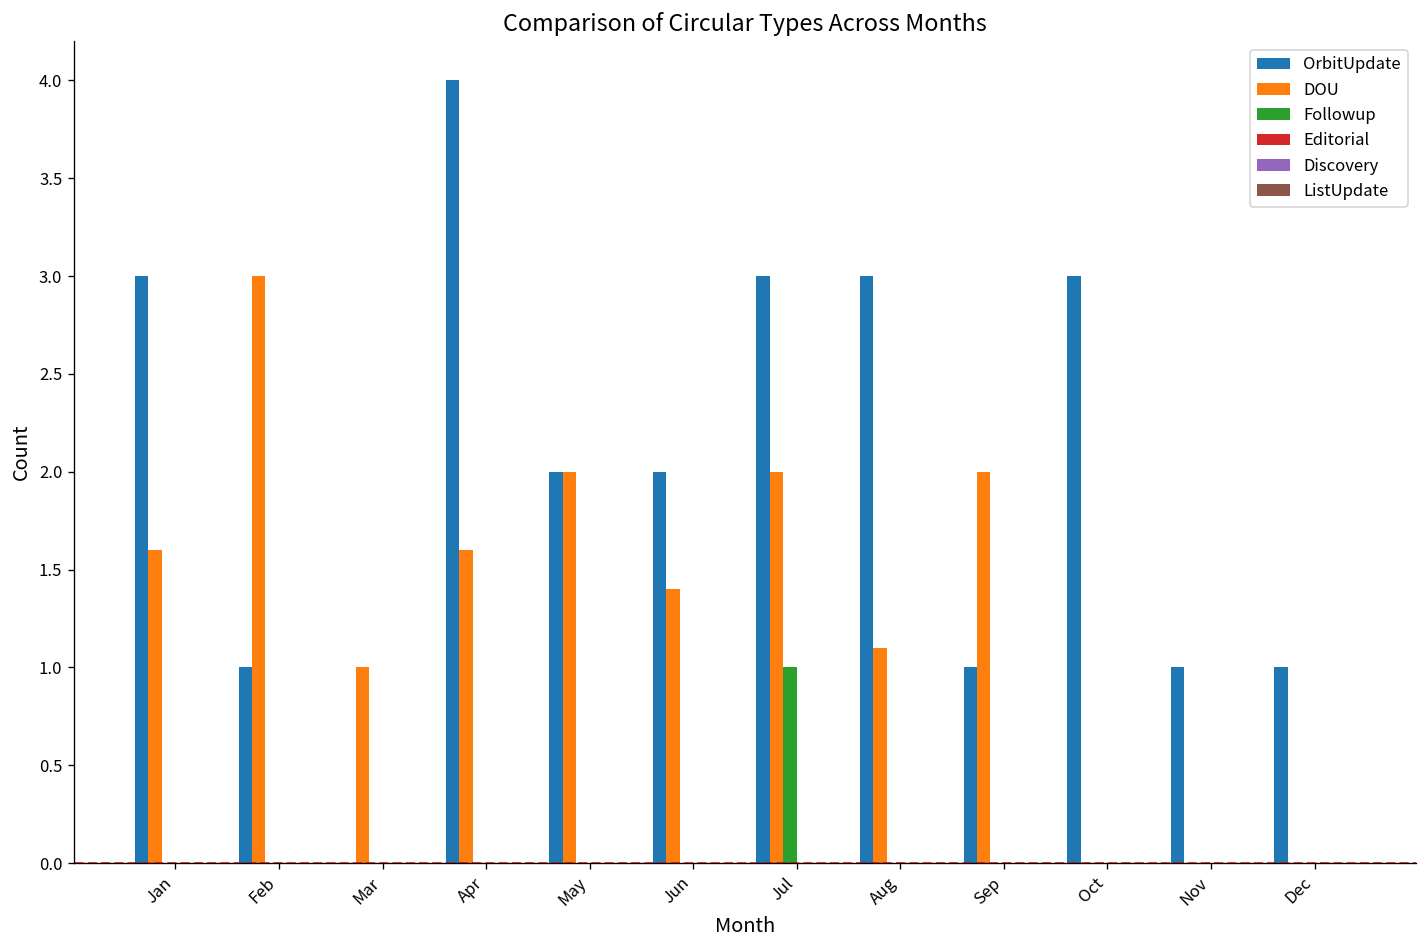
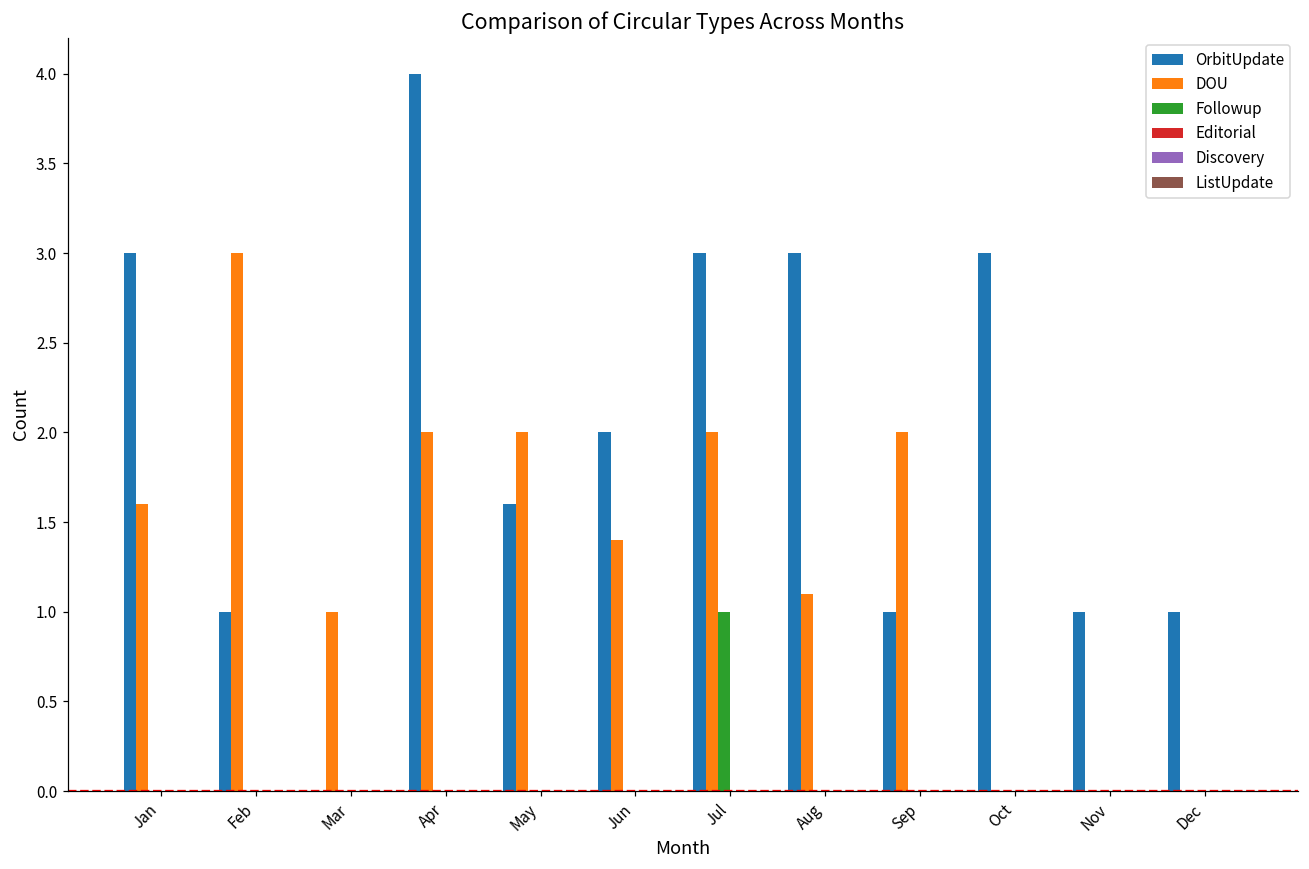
DOU, Apr: 1.6 -> 2.0
OrbitUpdate, May: 2.0 -> 1.6
